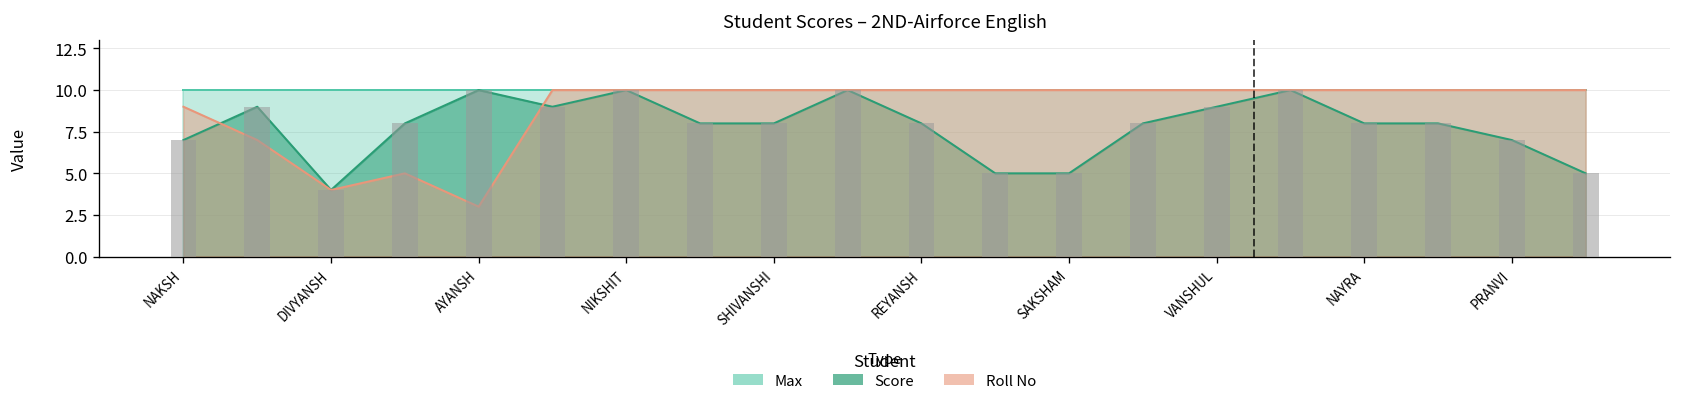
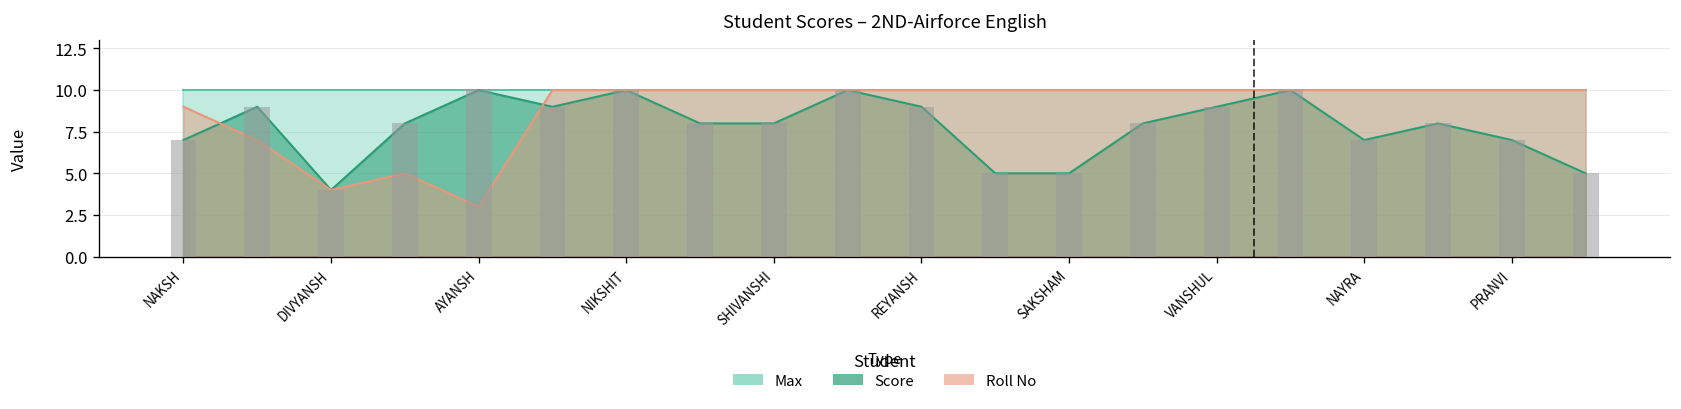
Score, REYANSH: 8 -> 9
Score, NAYRA: 8 -> 7
